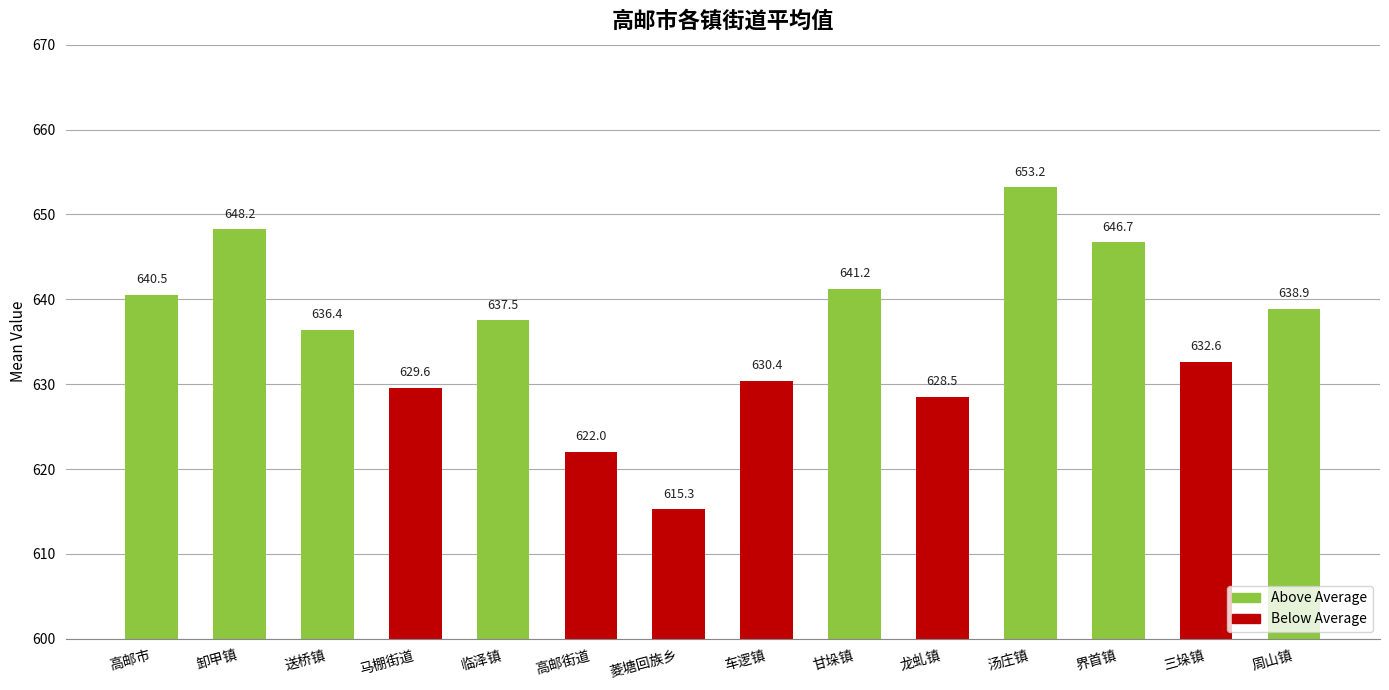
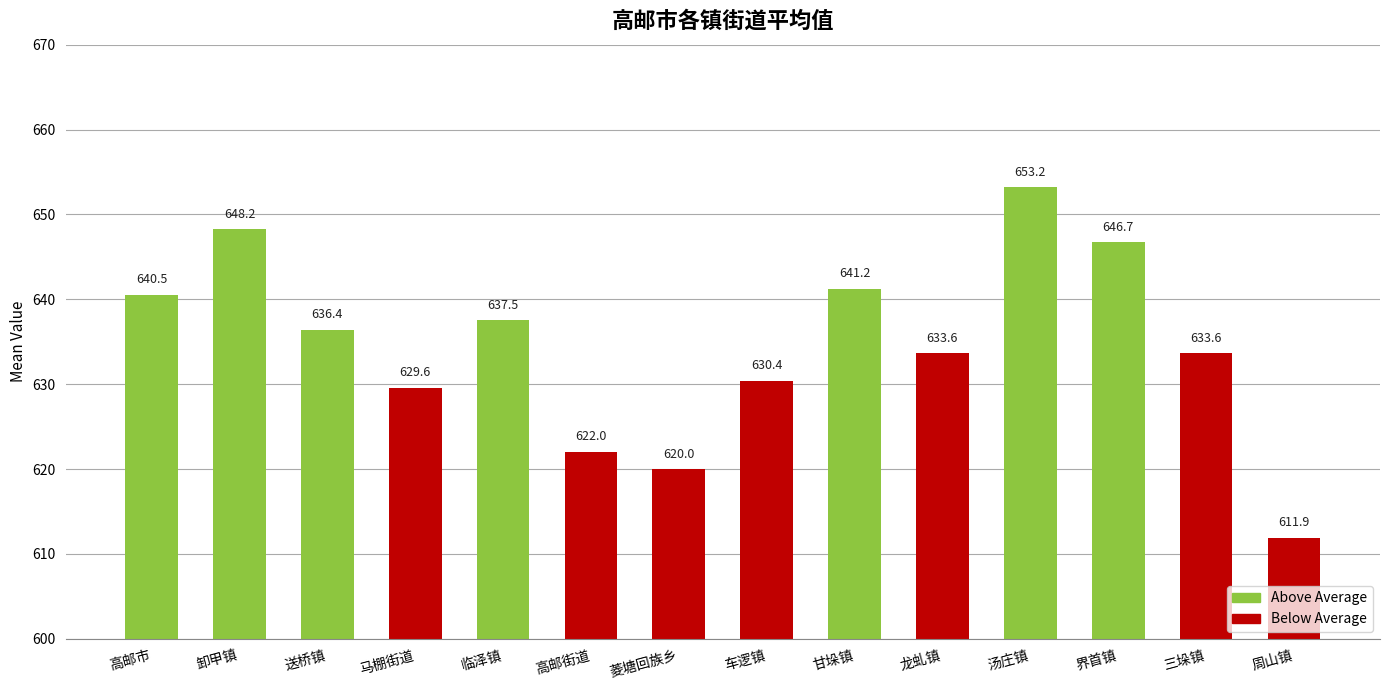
菱塘回族乡: 615.3 -> 620.0
龙虬镇: 628.5 -> 633.6
三垛镇: 632.6 -> 633.6
周山镇: 638.9 -> 611.9
